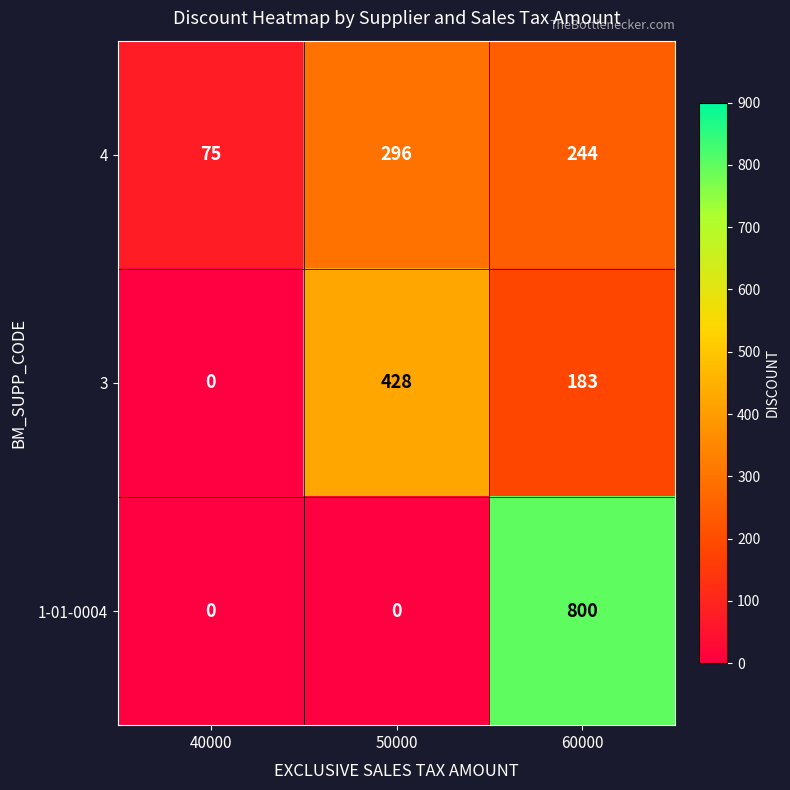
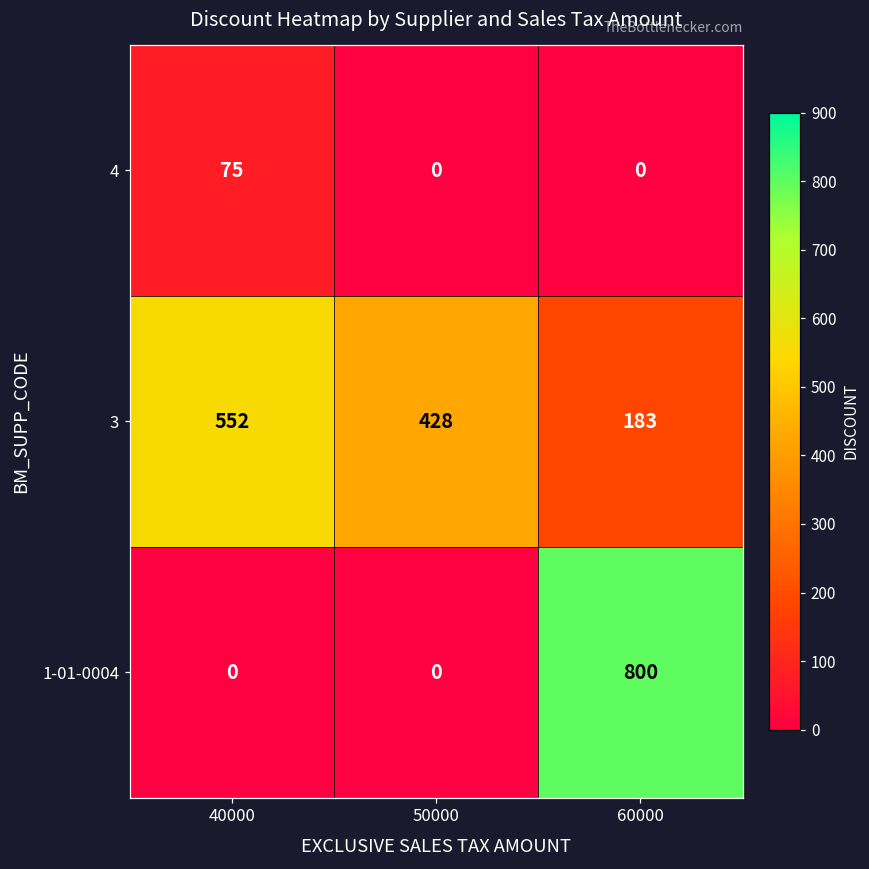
4, 50000: 296 -> 0
4, 60000: 244 -> 0
3, 40000: 0 -> 552
